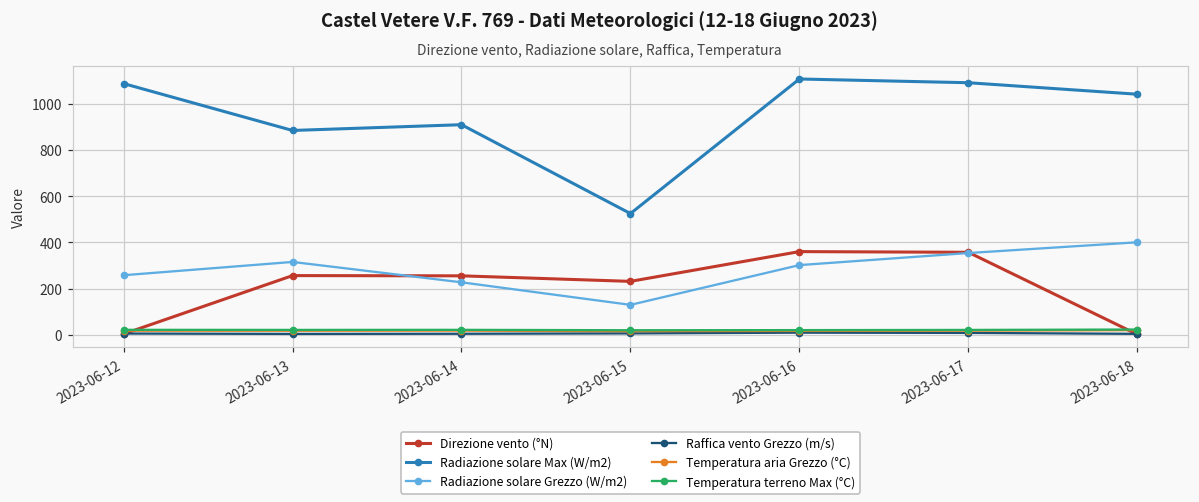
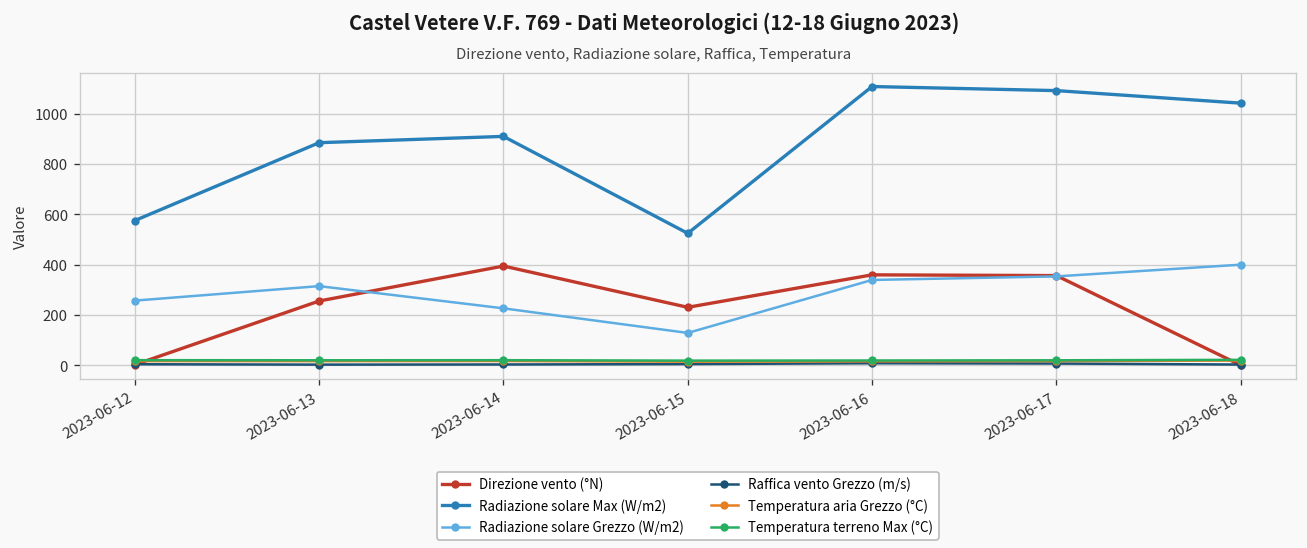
Radiazione solare Max (W/m2), 2023-06-12: 1090 -> 580
Direzione vento (°N), 2023-06-14: 260 -> 400
Radiazione solare Grezzo (W/m2), 2023-06-16: 300 -> 340
